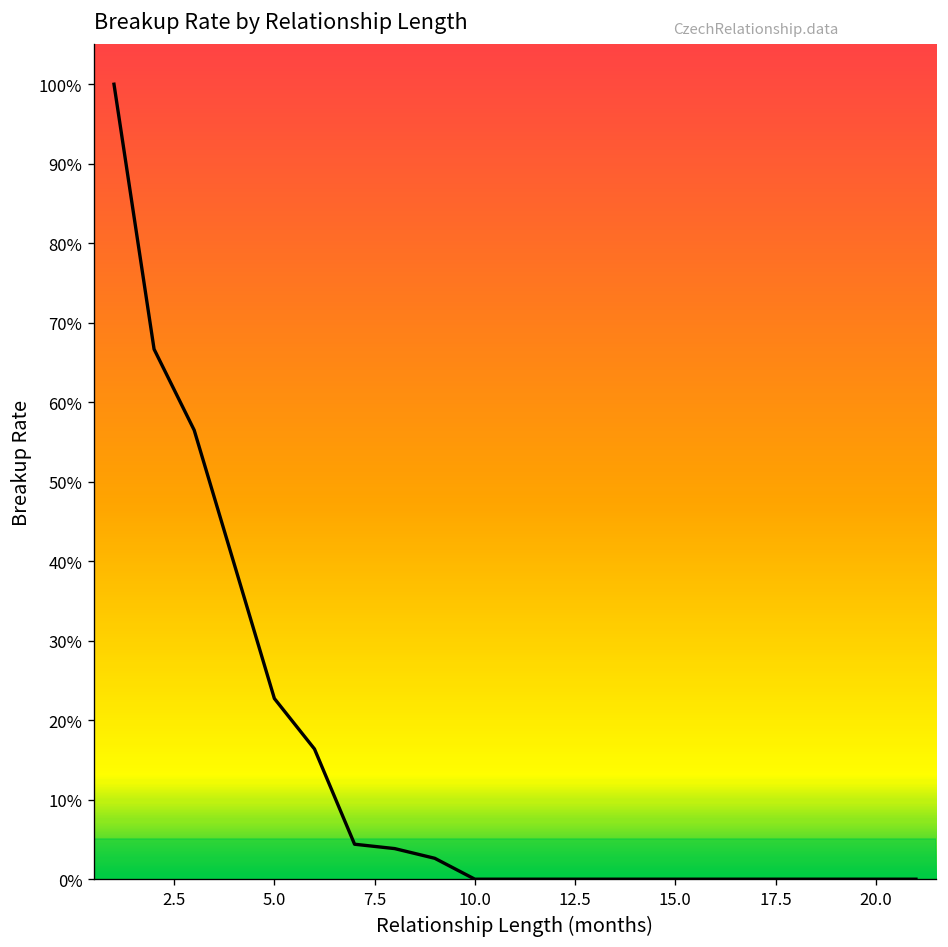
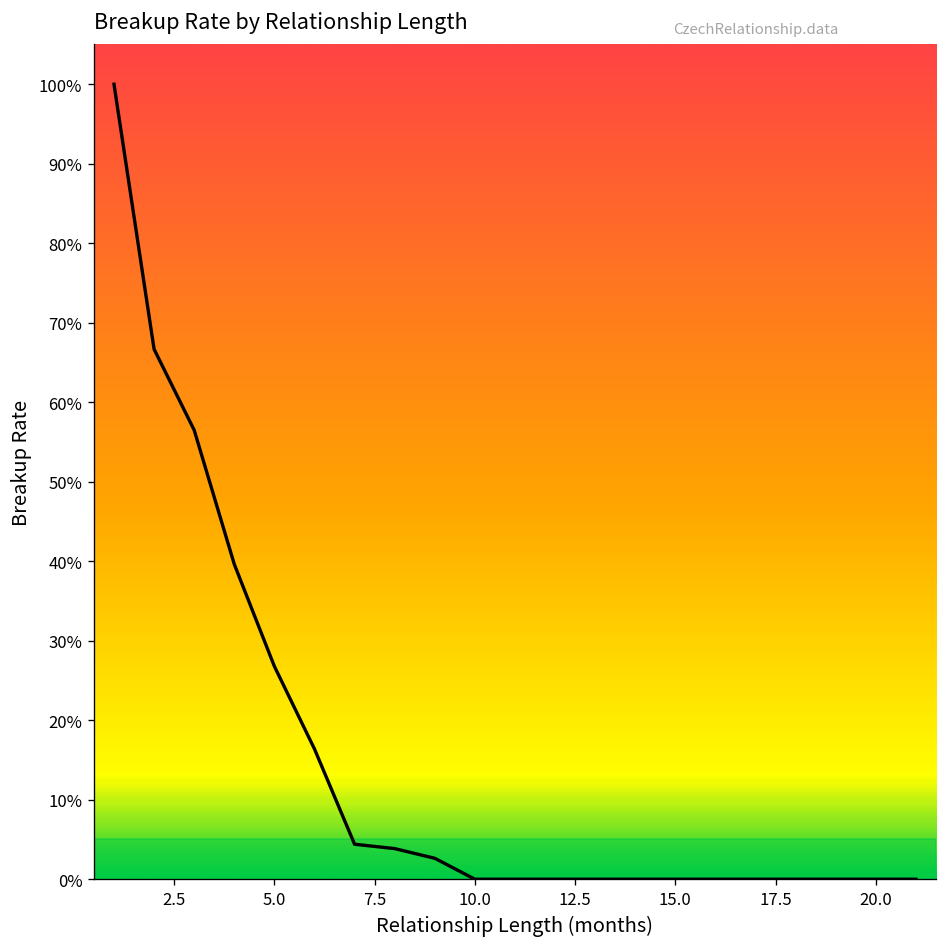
5.0: 23% -> 27%
